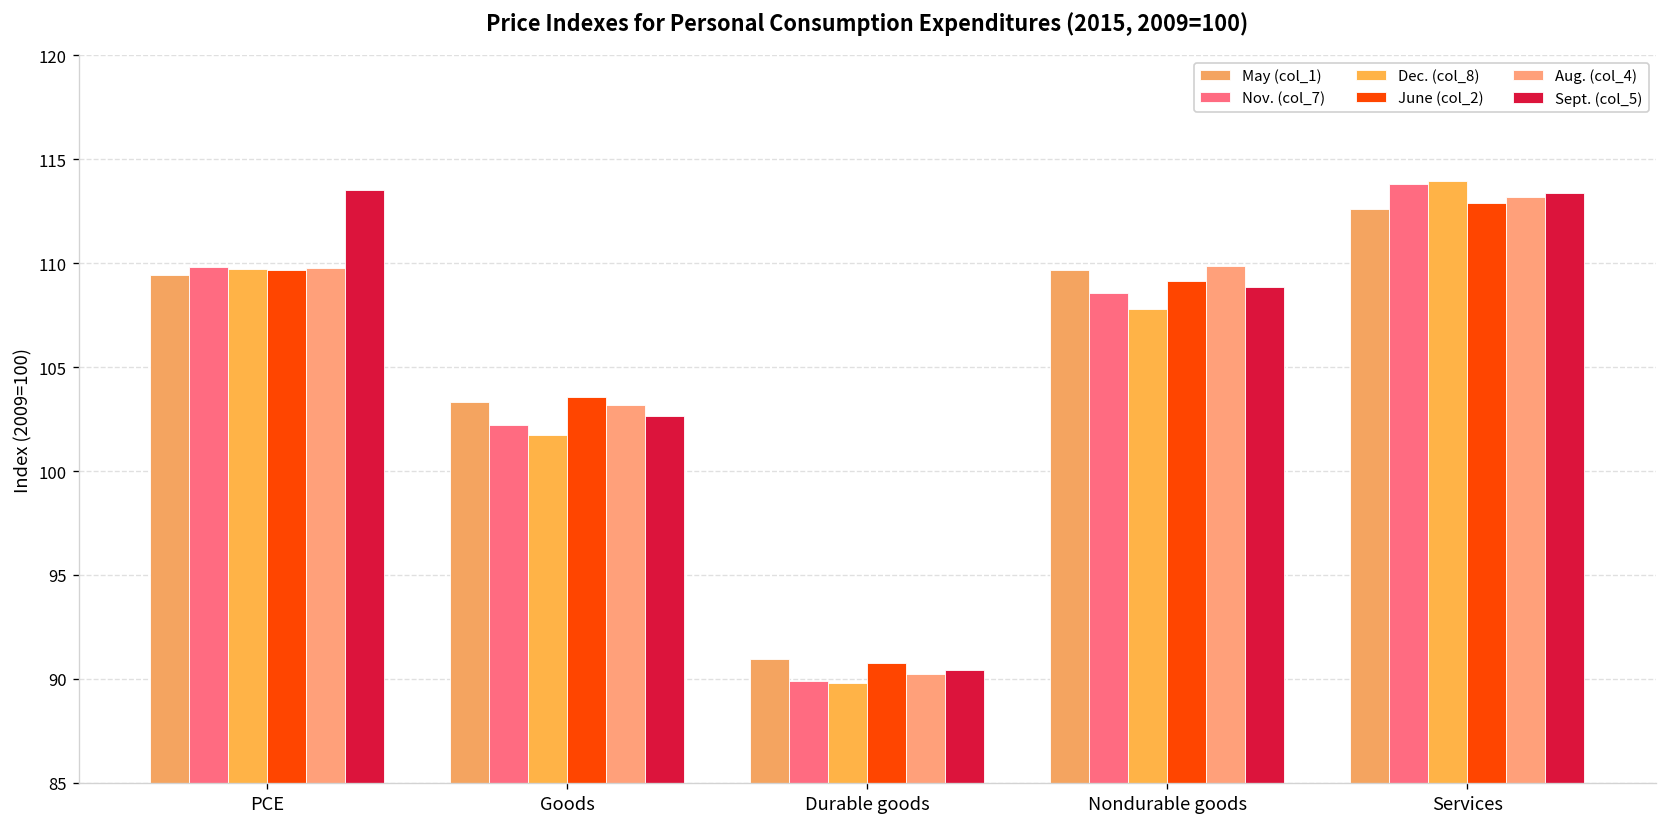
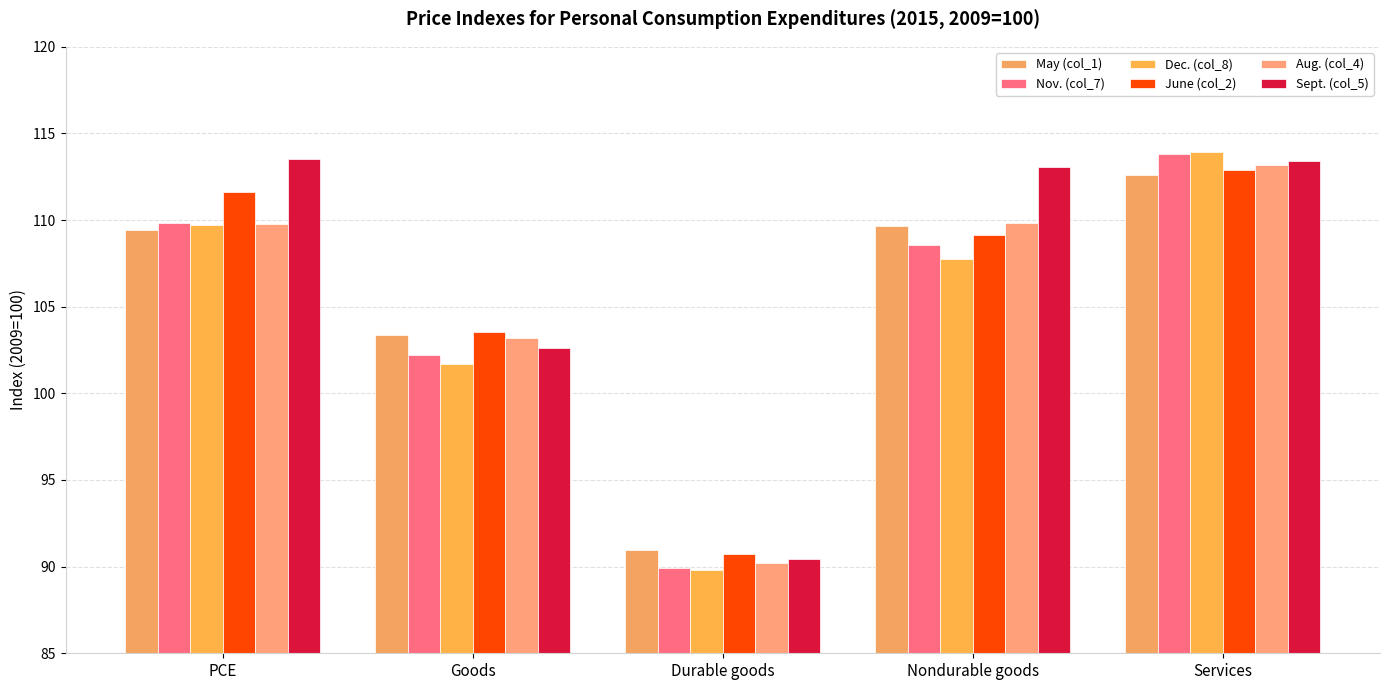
June (col_2), PCE: 109.7 -> 111.6
Sept. (col_5), Nondurable goods: 108.9 -> 113.1
